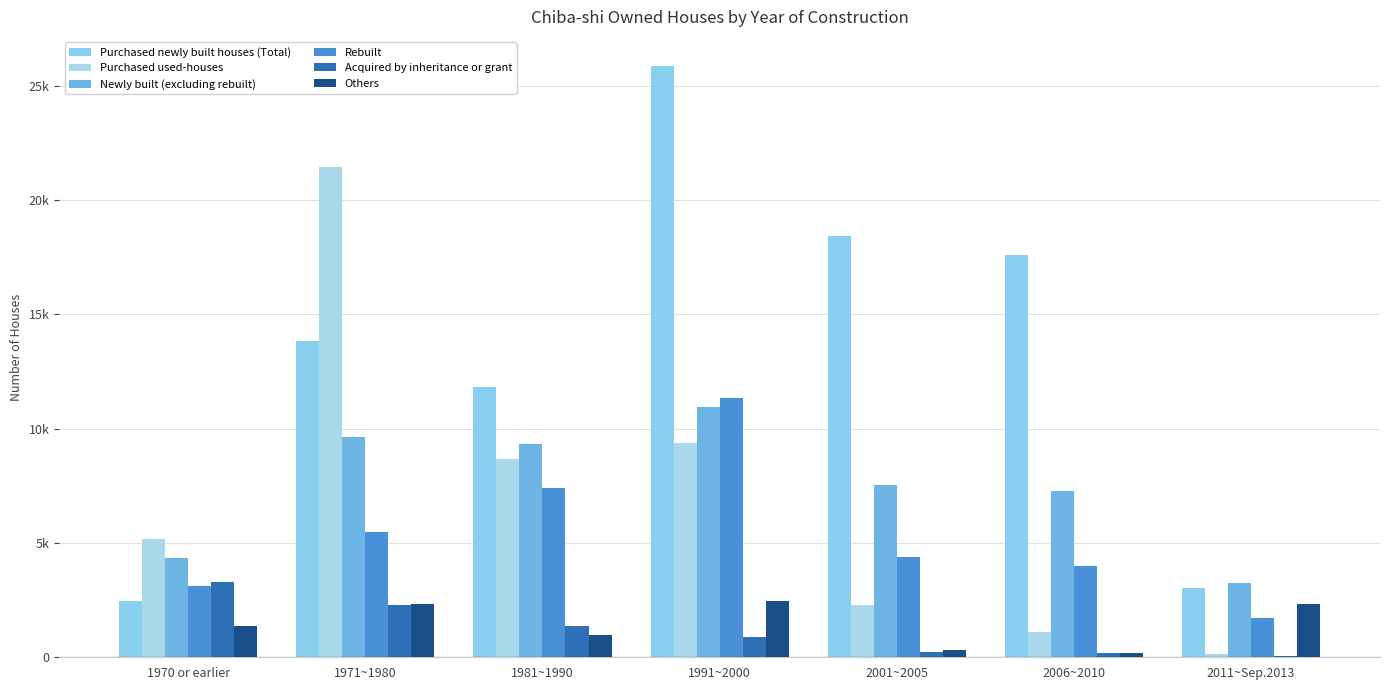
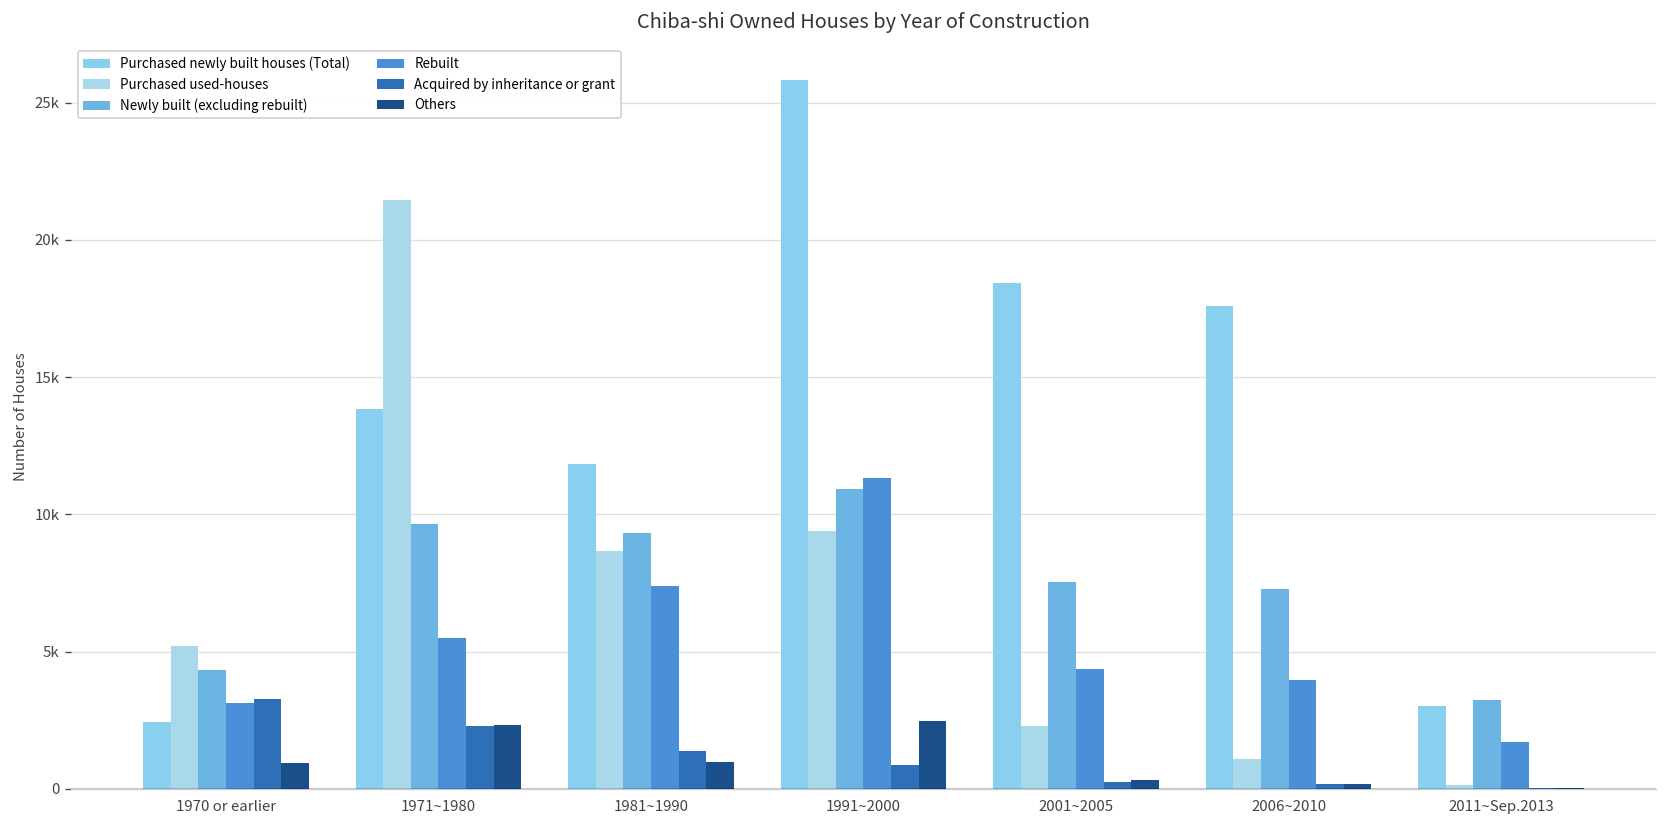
Others, 1970 or earlier: 1400 -> 900
Others, 2011~Sep.2013: 2300 -> 0
